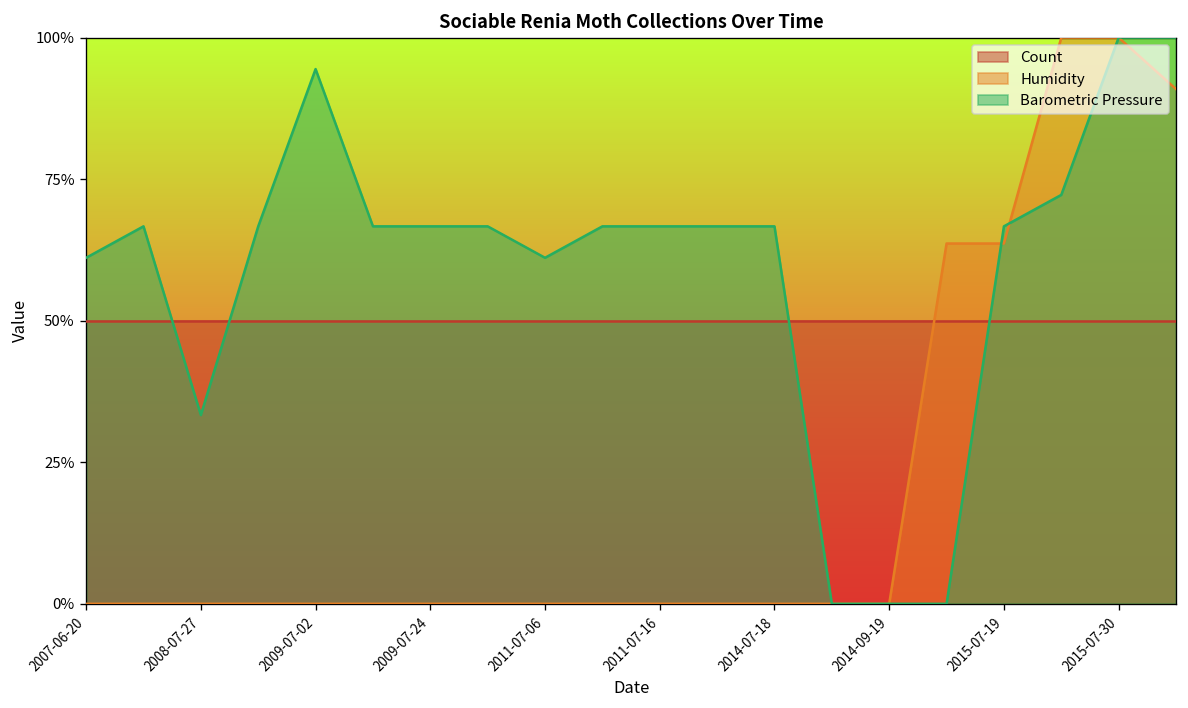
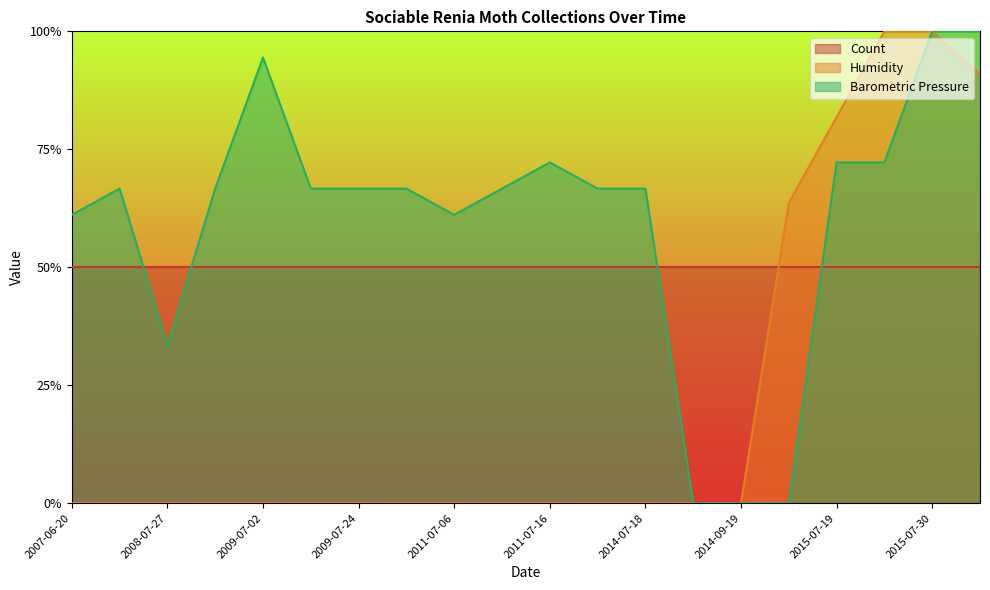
Barometric Pressure, 2011-07-16: 67% -> 72%
Humidity, 2015-07-19: 64% -> 82%
Barometric Pressure, 2015-07-19: 67% -> 72%
